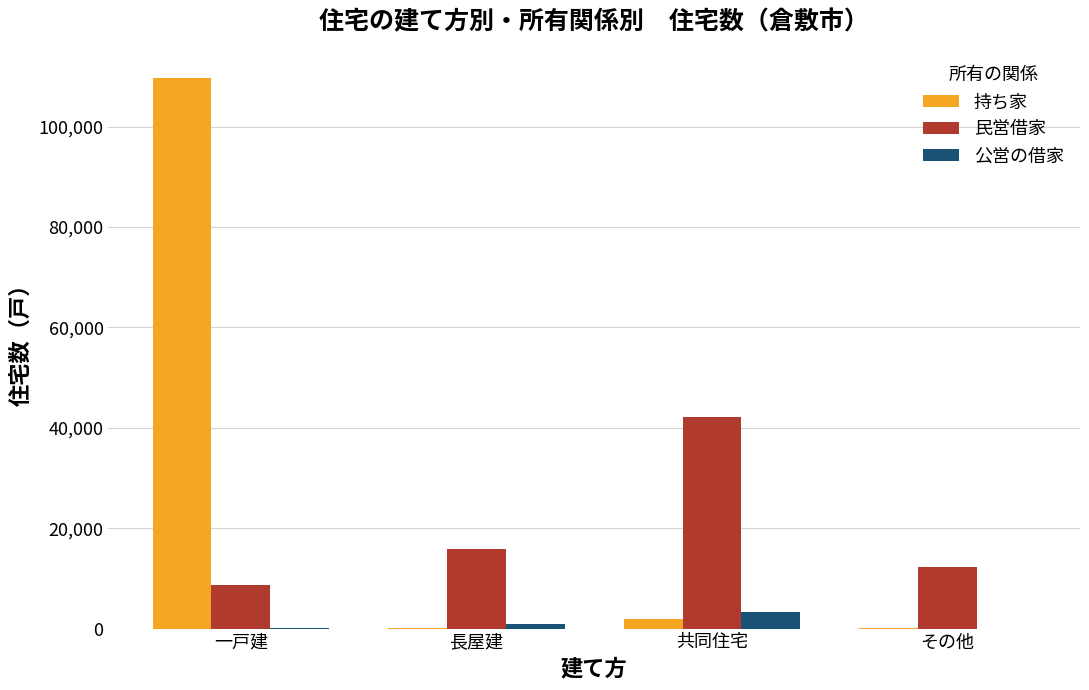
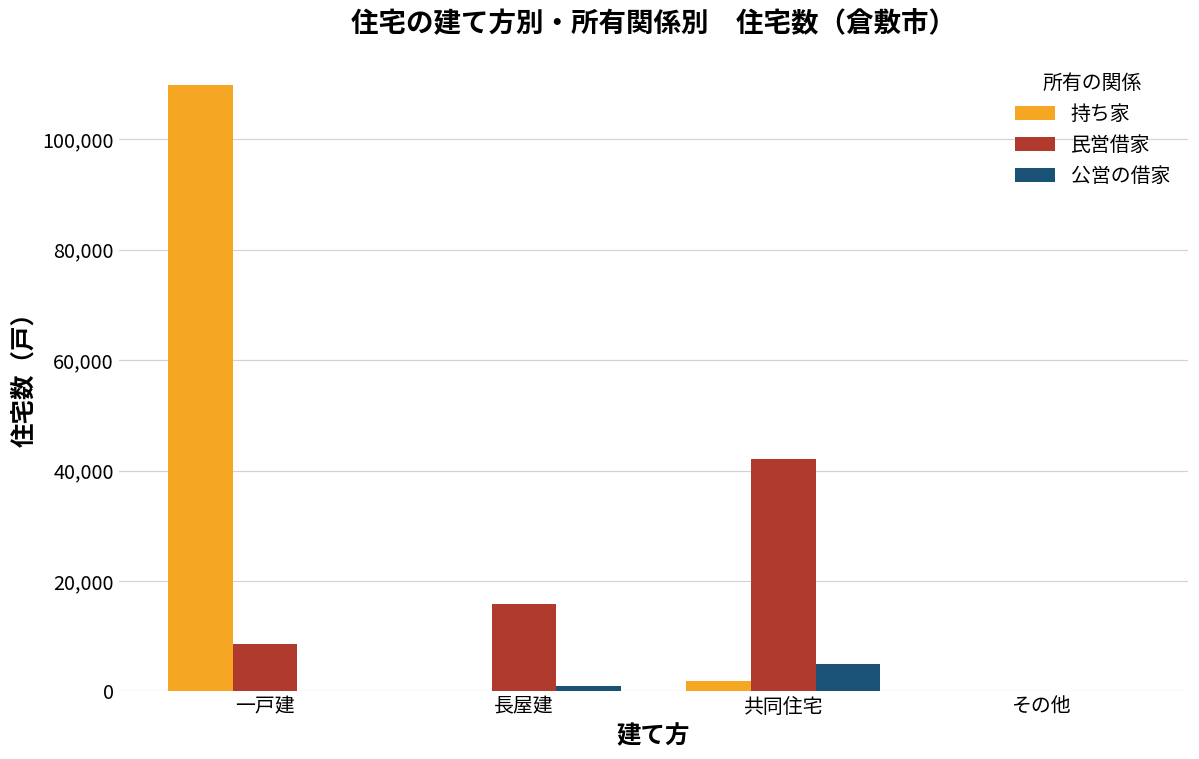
公営の借家, 共同住宅: 3,000 -> 5,000
民営借家, その他: 12,000 -> 0
